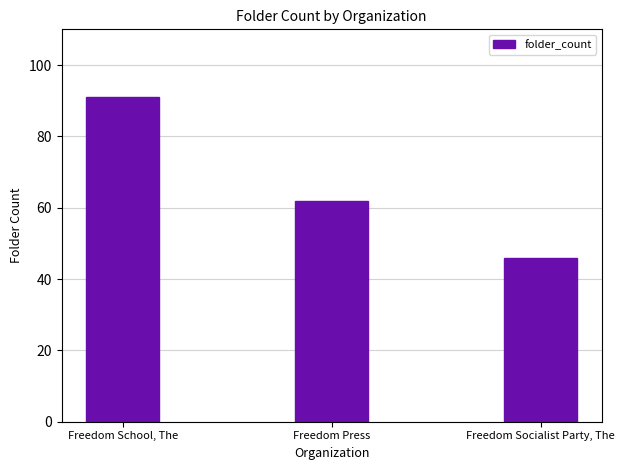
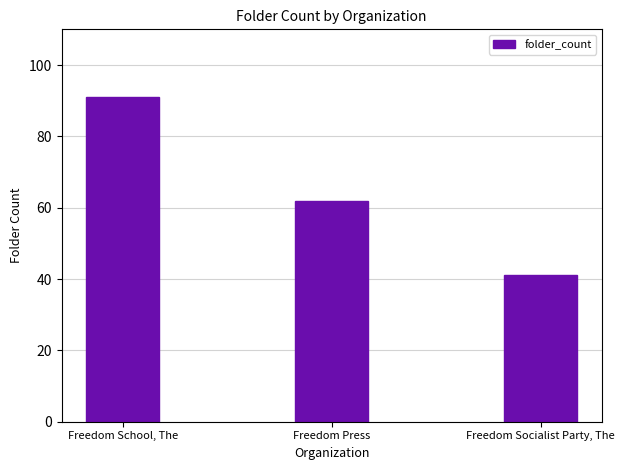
Freedom Socialist Party, The: 46 -> 41
